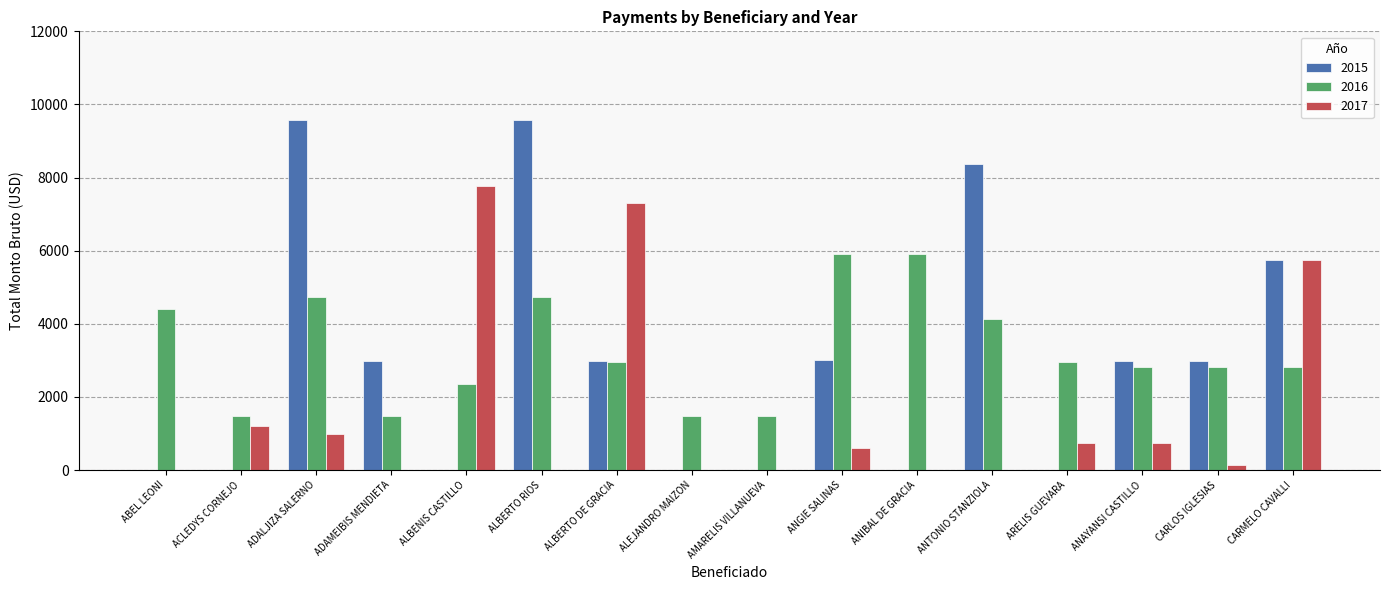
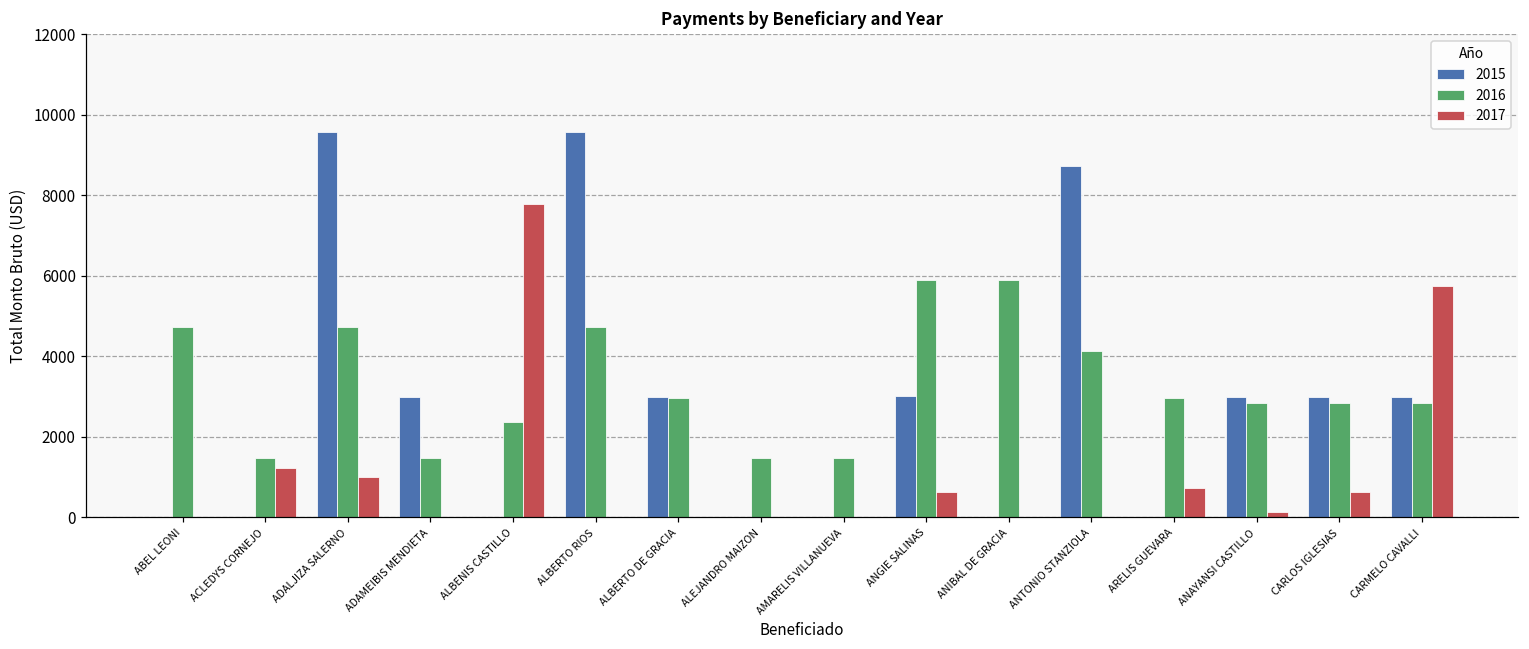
2016, ABEL LEONI: 4400 -> 4700
2017, ALBERTO DE GRACIA: 7300 -> 0
2015, ANTONIO STANZIOLA: 8400 -> 8700
2017, ANAYANSI CASTILLO: 700 -> 100
2017, CARLOS IGLESIAS: 100 -> 600
2015, CARMELO CAVALLI: 5700 -> 3000
